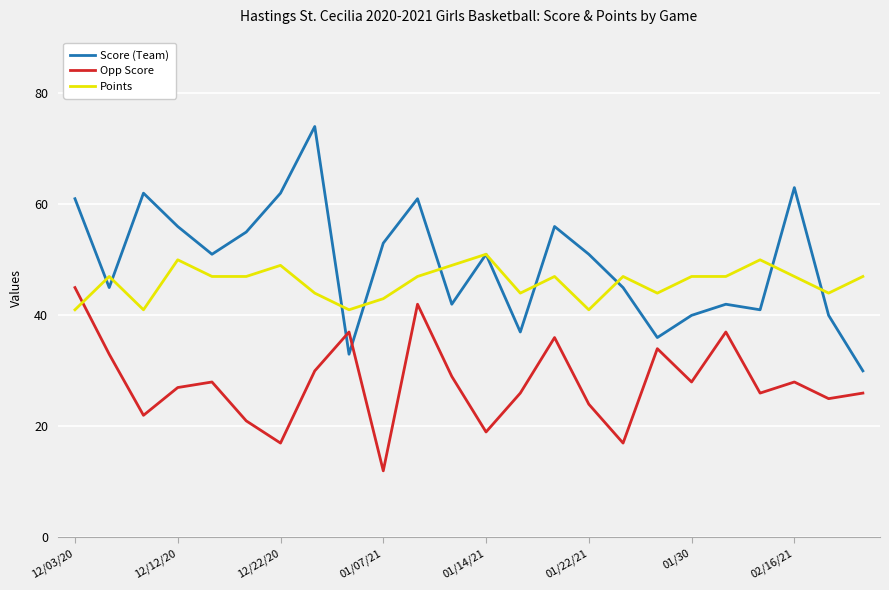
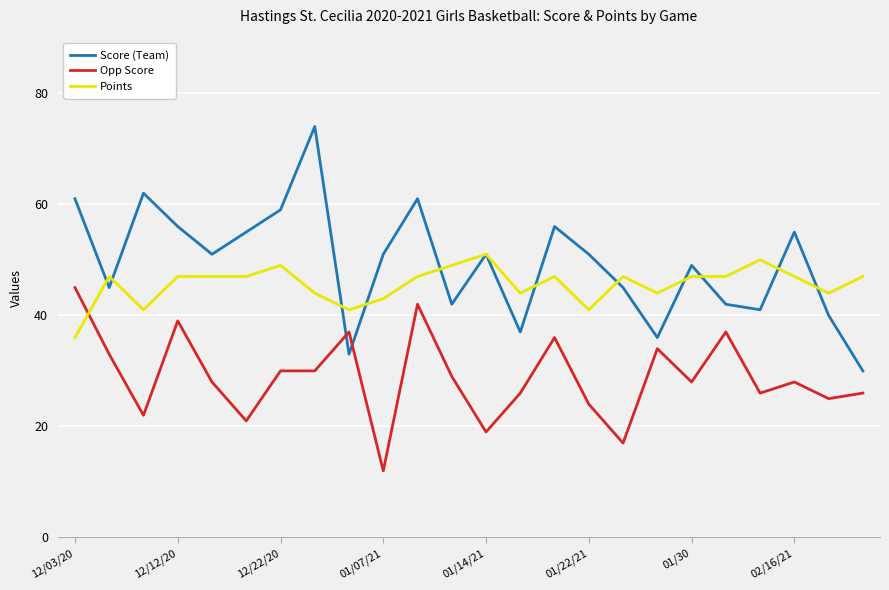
Points, 12/03/20: 41 -> 36
Opp Score, 12/12/20: 27 -> 39
Points, 12/12/20: 50 -> 47
Score (Team), 12/22/20: 62 -> 59
Opp Score, 12/22/20: 17 -> 30
Score (Team), 01/07/21: 53 -> 51
Score (Team), 01/30: 40 -> 49
Score (Team), 02/16/21: 63 -> 55
